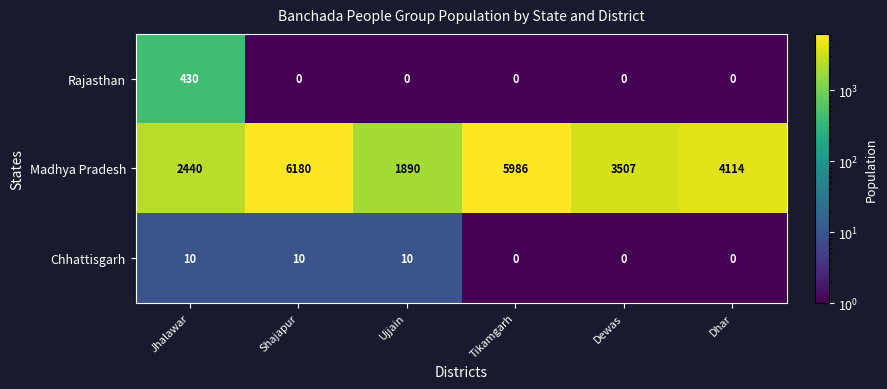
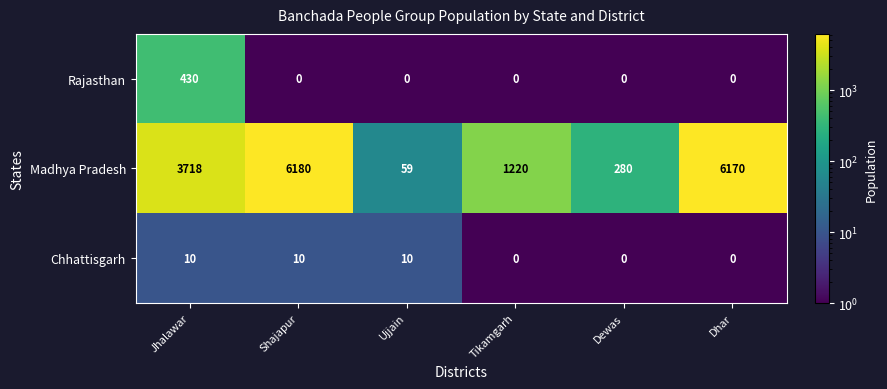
Madhya Pradesh, Jhalawar: 2440 -> 3718
Madhya Pradesh, Ujjain: 1890 -> 59
Madhya Pradesh, Tikamgarh: 5986 -> 1220
Madhya Pradesh, Dewas: 3507 -> 280
Madhya Pradesh, Dhar: 4114 -> 6170
